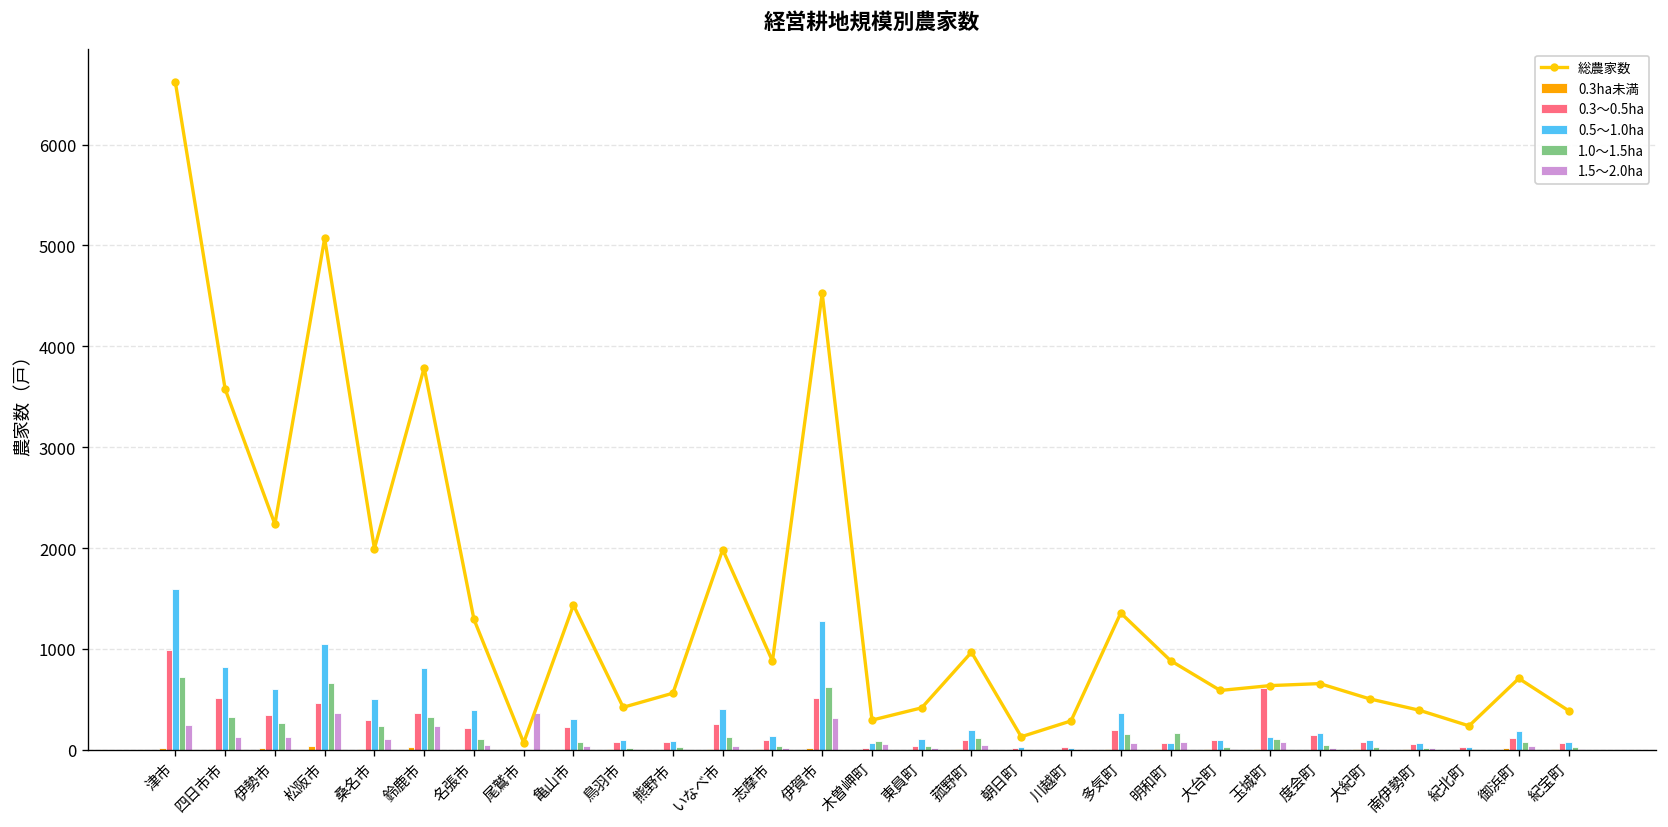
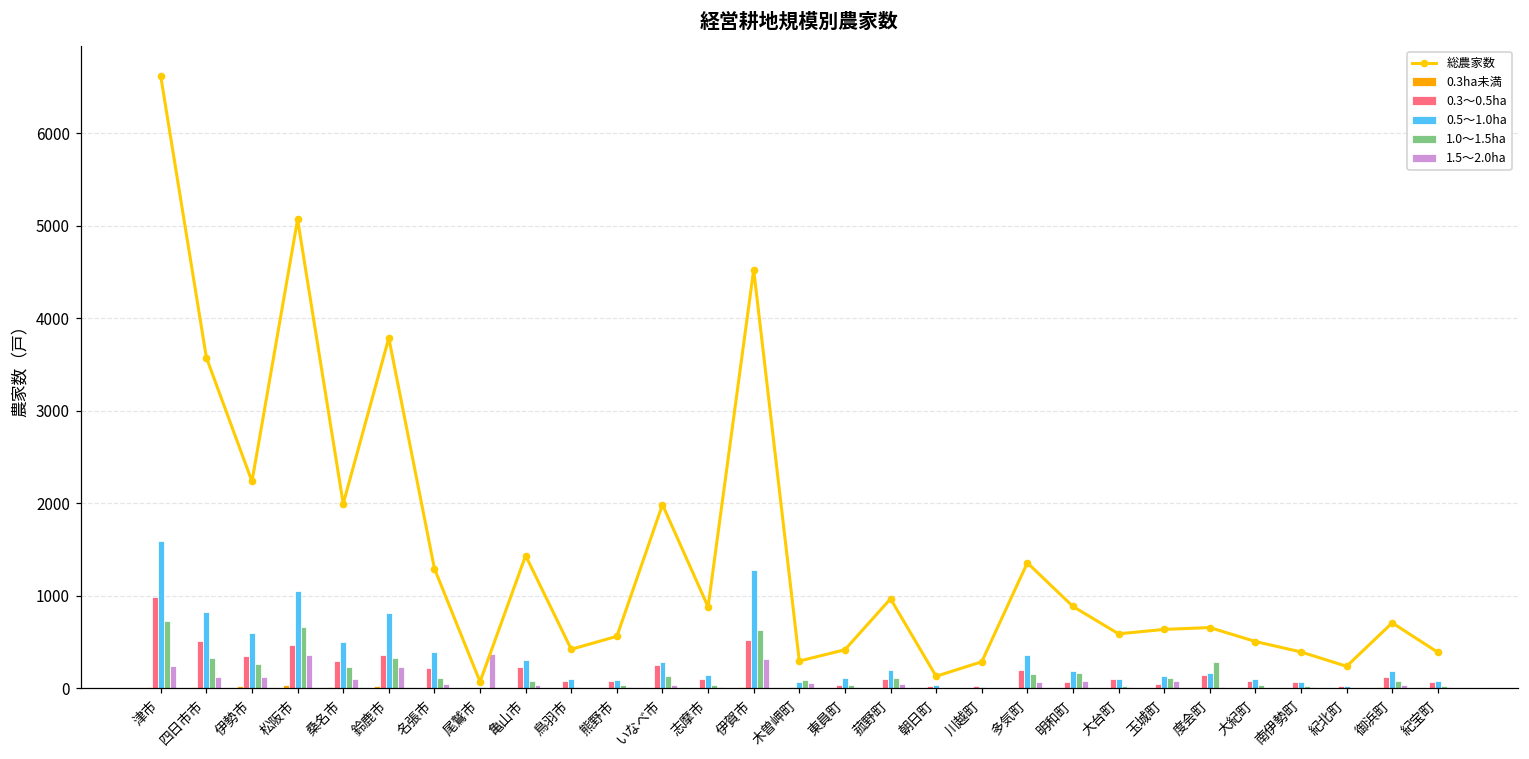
0.5～1.0ha, いなべ市: 400 -> 300
0.5～1.0ha, 明和町: 100 -> 200
0.3～0.5ha, 玉城町: 600 -> 0
1.0～1.5ha, 度会町: 100 -> 300
